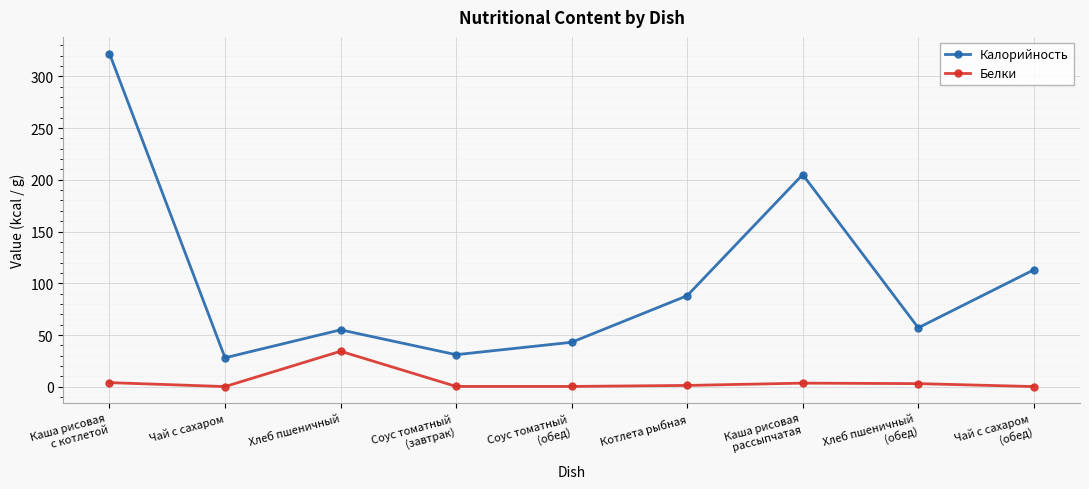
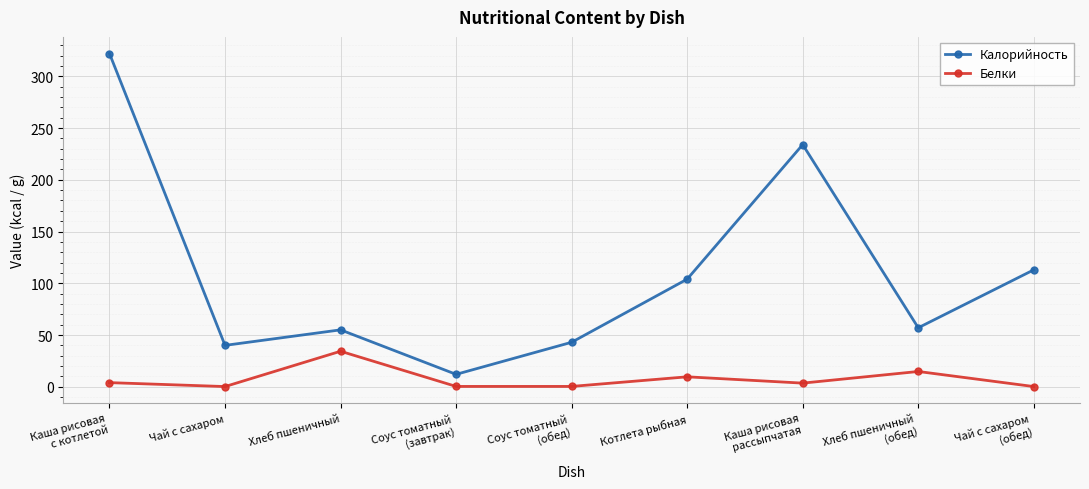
Калорийность, Чай с сахаром: 28 -> 40
Калорийность, Соус томатный (завтрак): 31 -> 12
Калорийность, Котлета рыбная: 88 -> 104
Белки, Котлета рыбная: 1 -> 10
Калорийность, Каша рисовая рассыпчатая: 205 -> 234
Белки, Хлеб пшеничный (обед): 3 -> 15
